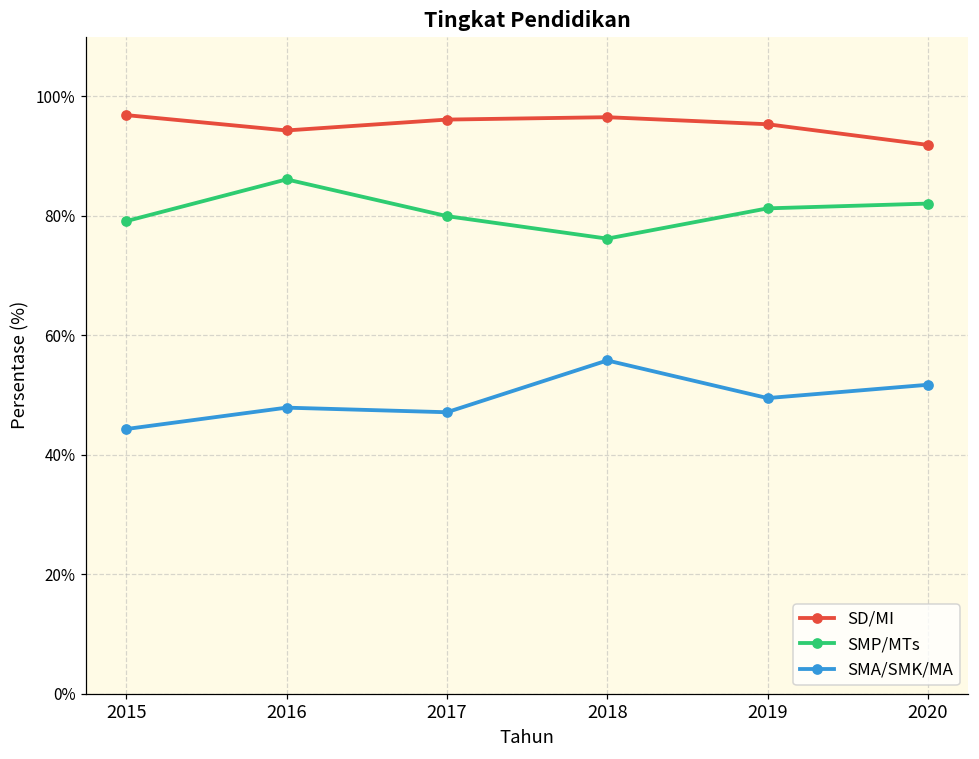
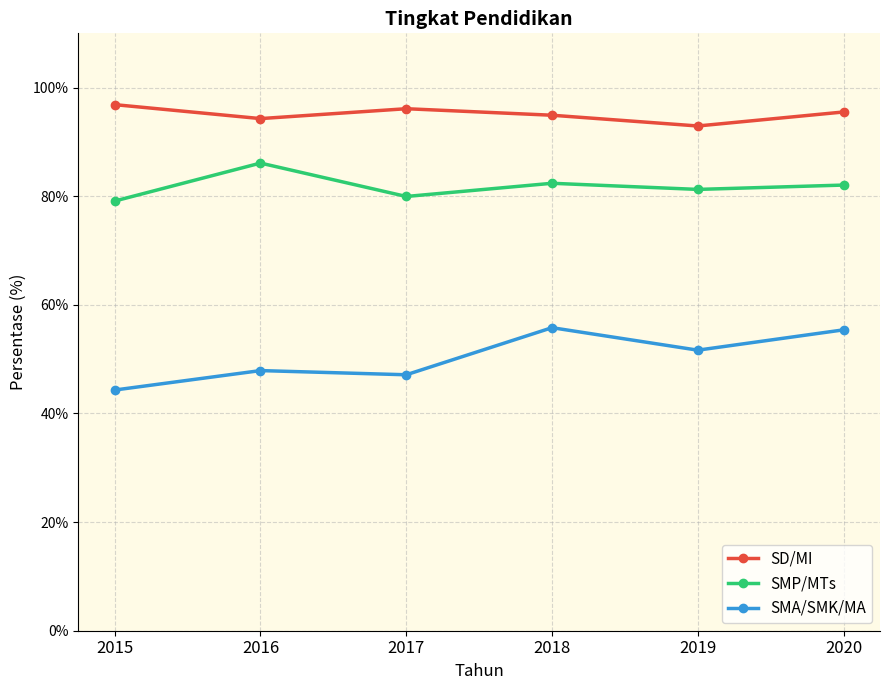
SD/MI, 2018: 97% -> 95%
SMP/MTs, 2018: 76% -> 82%
SD/MI, 2019: 95% -> 93%
SMA/SMK/MA, 2019: 50% -> 52%
SD/MI, 2020: 92% -> 96%
SMA/SMK/MA, 2020: 52% -> 55%
